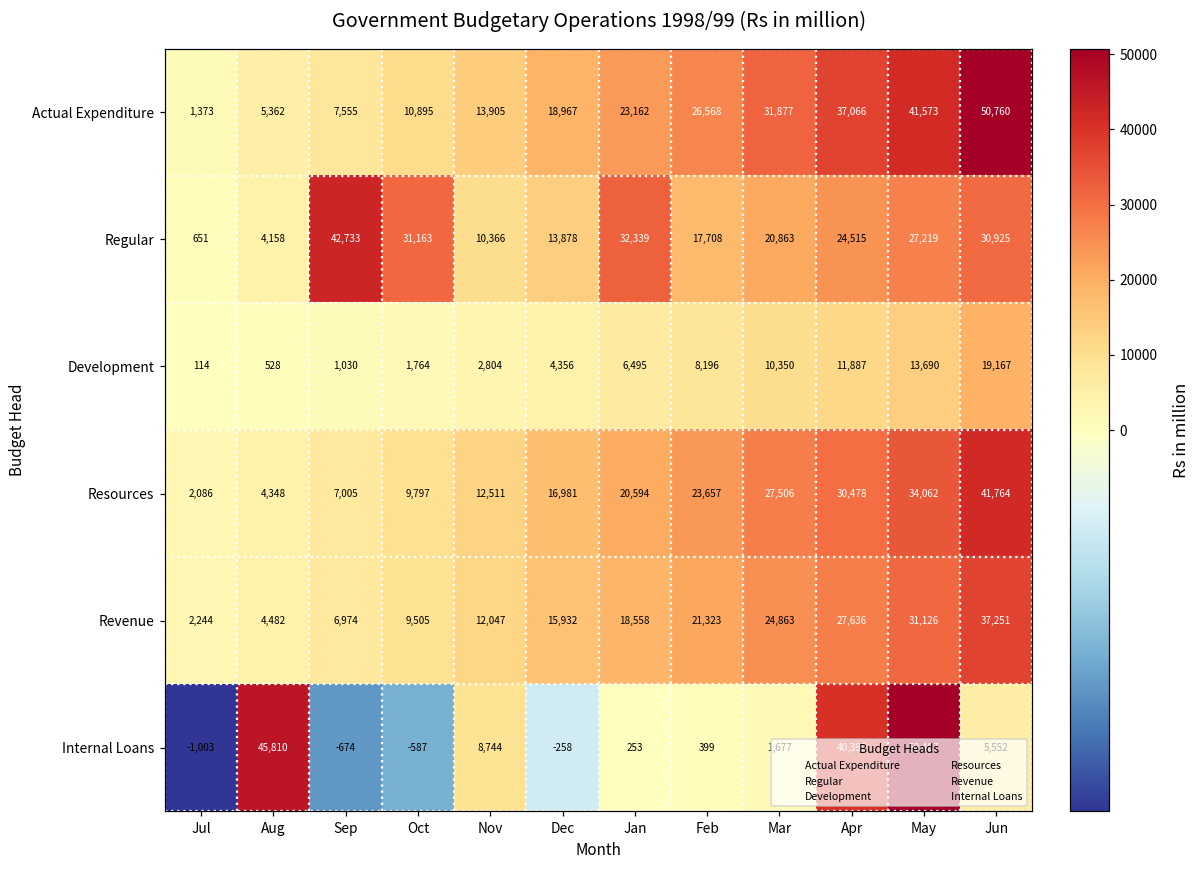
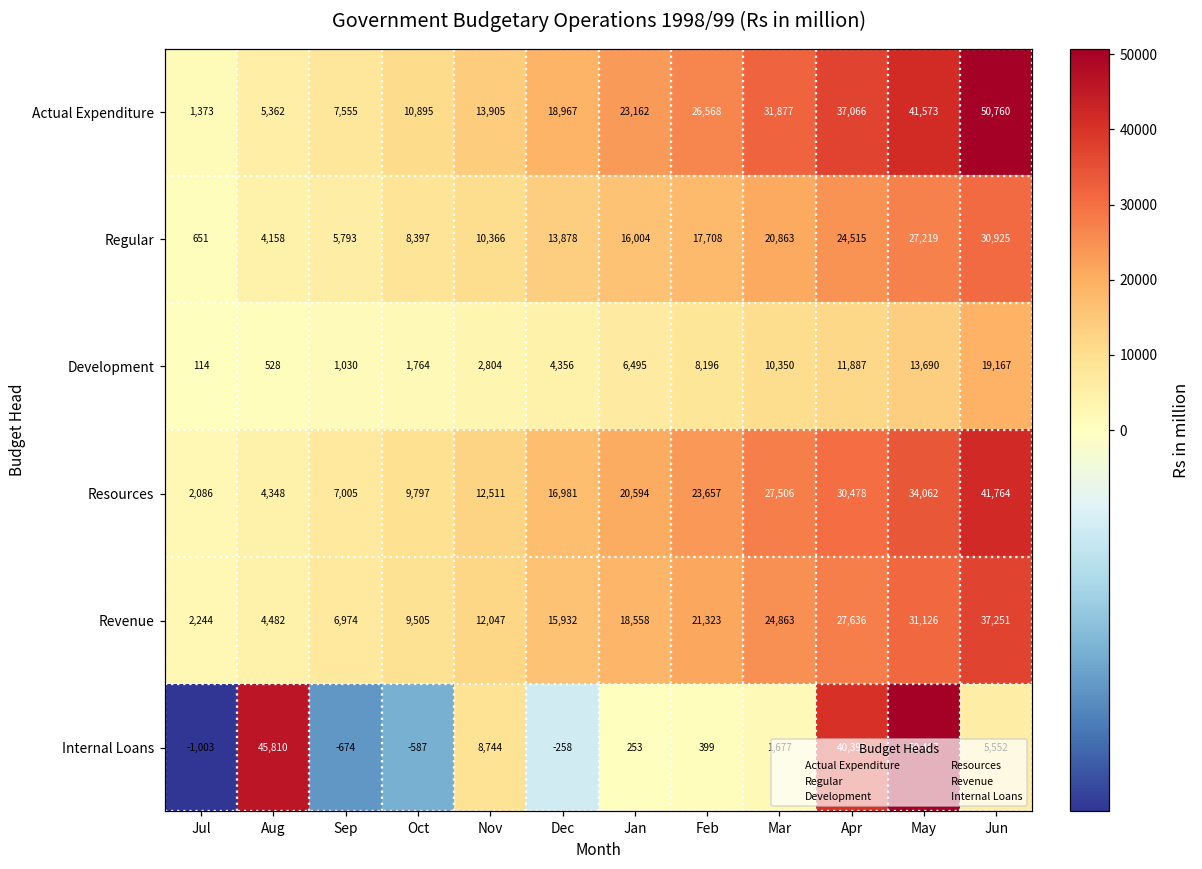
Regular, Sep: 42,733 -> 5,793
Regular, Oct: 31,163 -> 8,397
Regular, Jan: 32,339 -> 16,004
